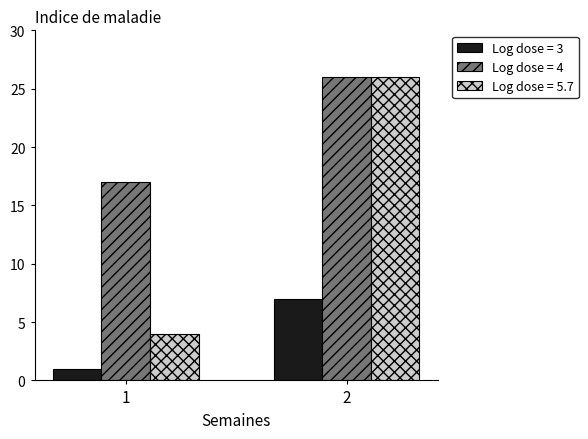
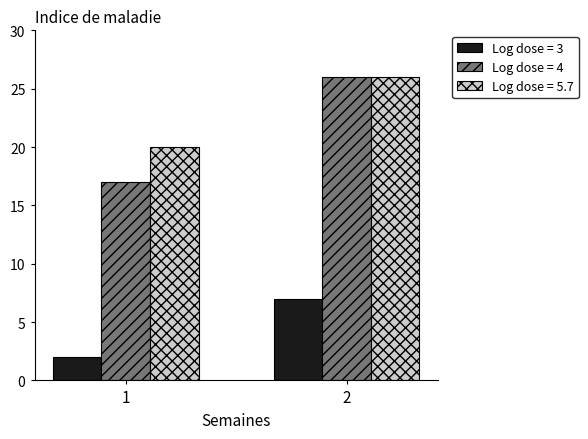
Log dose = 3, 1: 1 -> 2
Log dose = 5.7, 1: 4 -> 20
